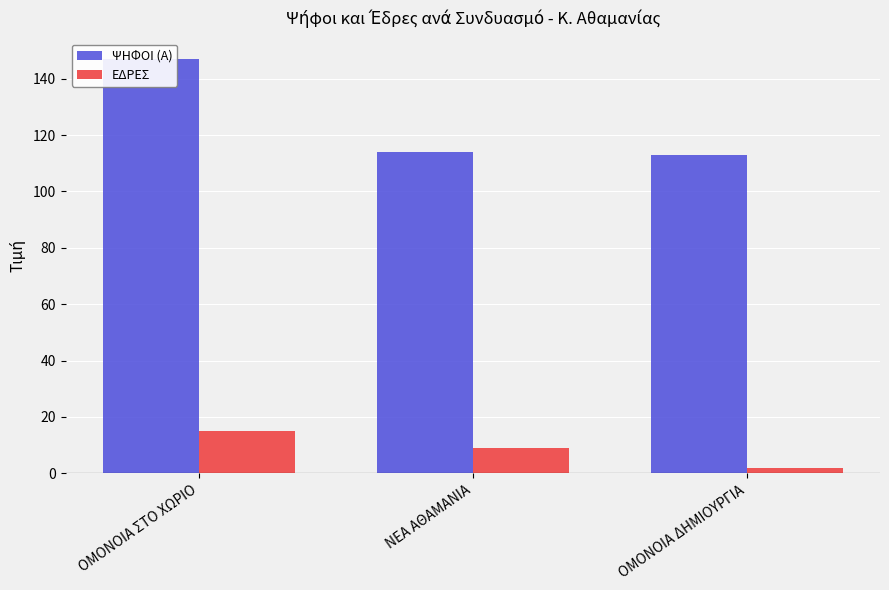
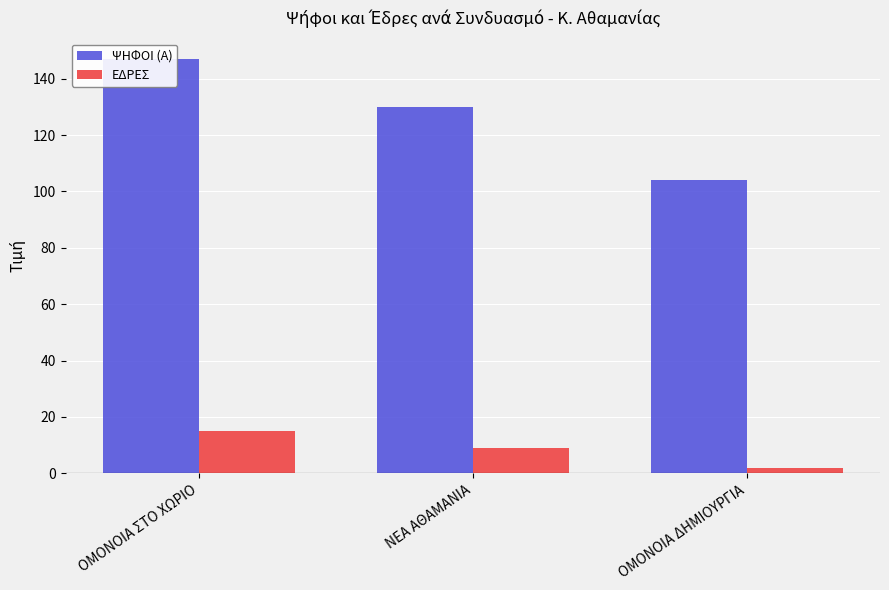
ΨΗΦΟΙ (Α), ΝΕΑ ΑΘΑΜΑΝΙΑ: 114 -> 130
ΨΗΦΟΙ (Α), ΟΜΟΝΟΙΑ ΔΗΜΙΟΥΡΓΙΑ: 113 -> 104
